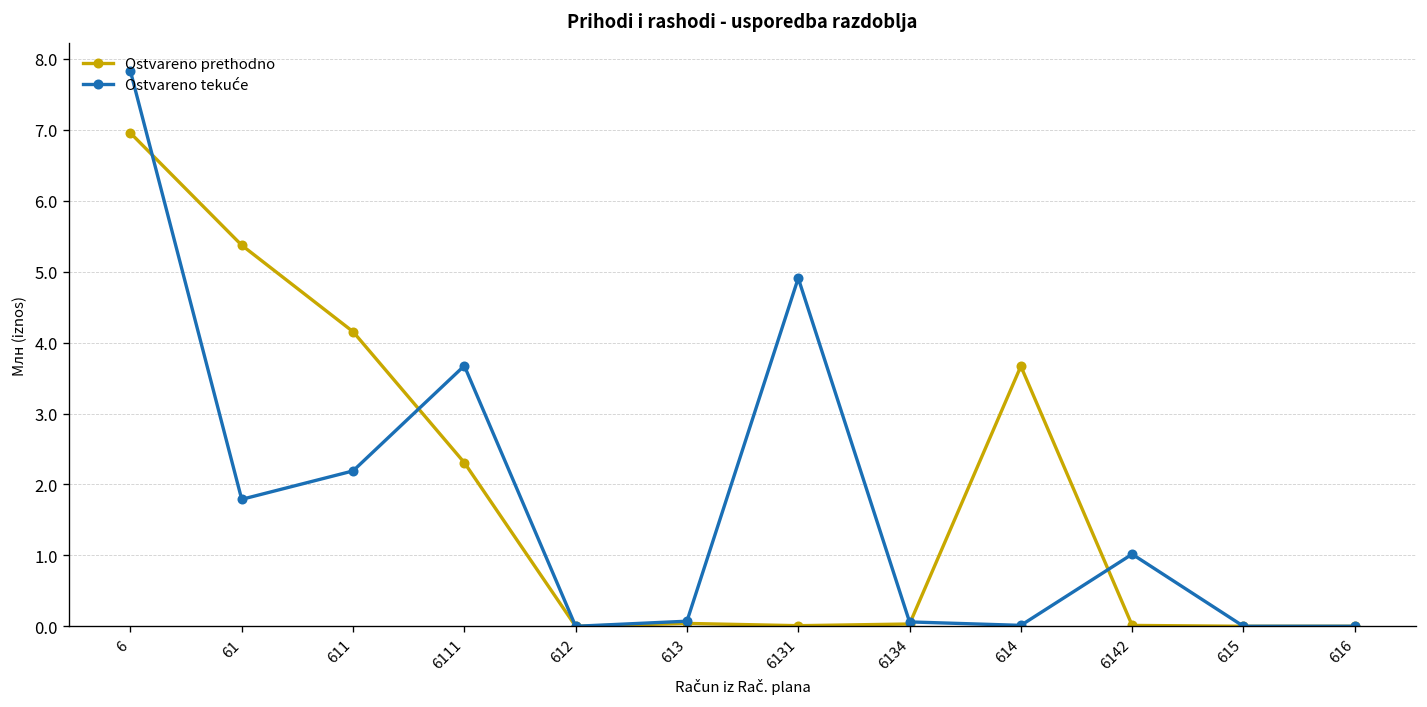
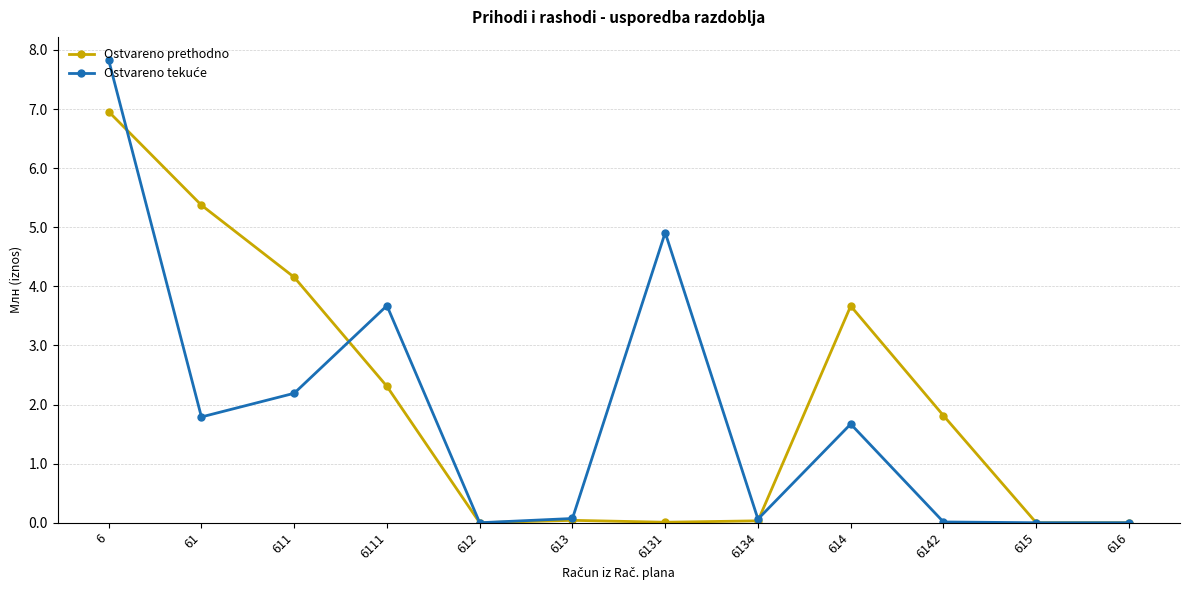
Ostvareno tekuće, 614: 0.0 -> 1.7
Ostvareno prethodno, 6142: 0.0 -> 1.8
Ostvareno tekuće, 6142: 1.0 -> 0.0
